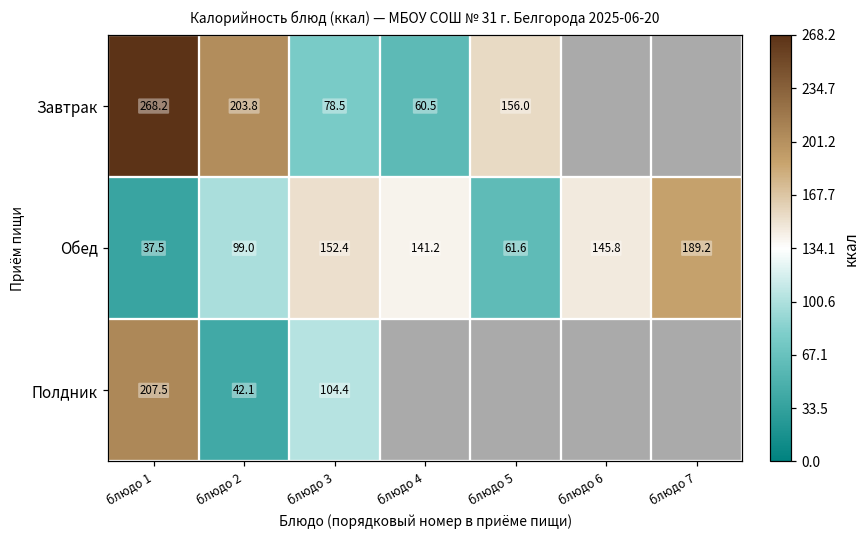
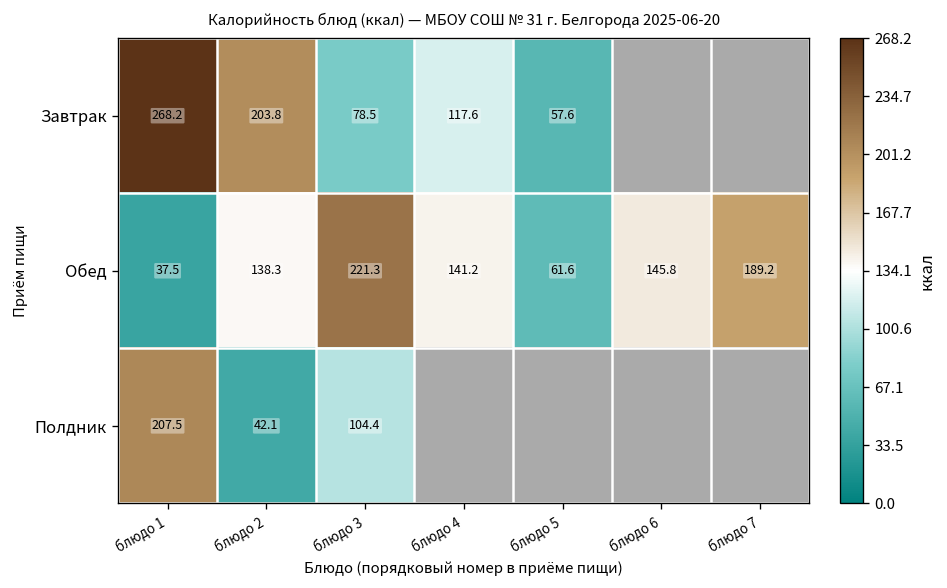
Завтрак, блюдо 4: 60.5 -> 117.6
Завтрак, блюдо 5: 156.0 -> 57.6
Обед, блюдо 2: 99.0 -> 138.3
Обед, блюдо 3: 152.4 -> 221.3
